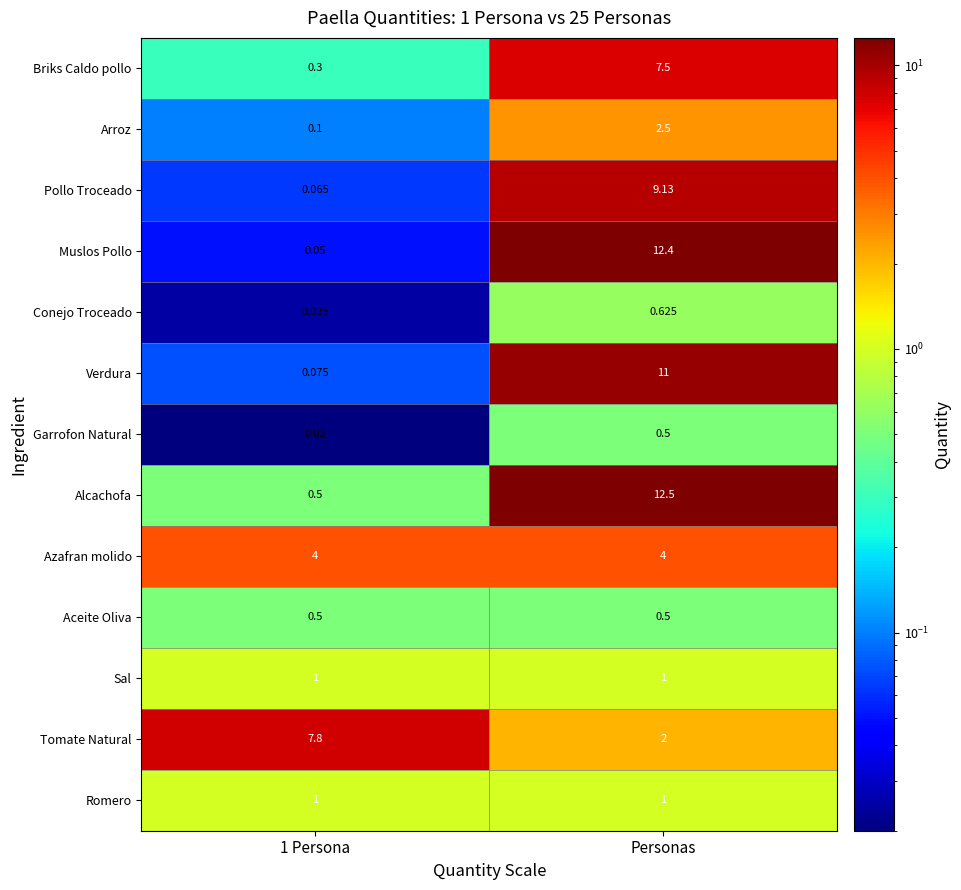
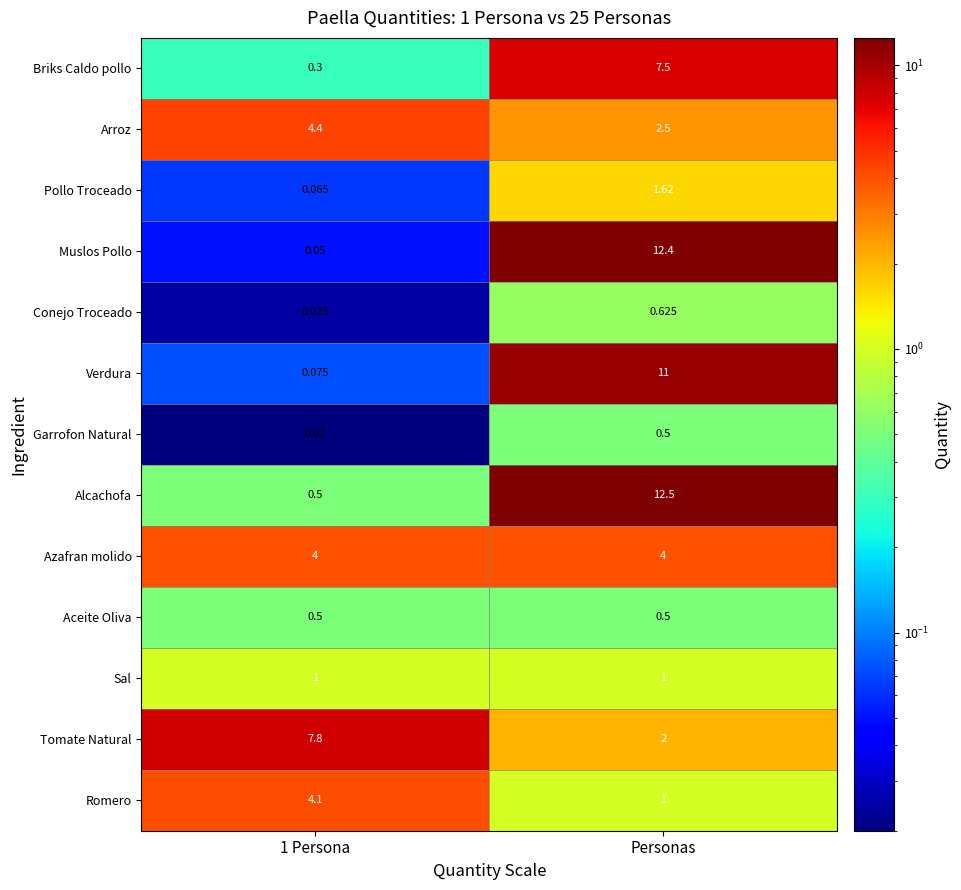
Arroz, 1 Persona: 0.1 -> 4.4
Pollo Troceado, Personas: 9.13 -> 1.62
Romero, 1 Persona: 1 -> 4.1
